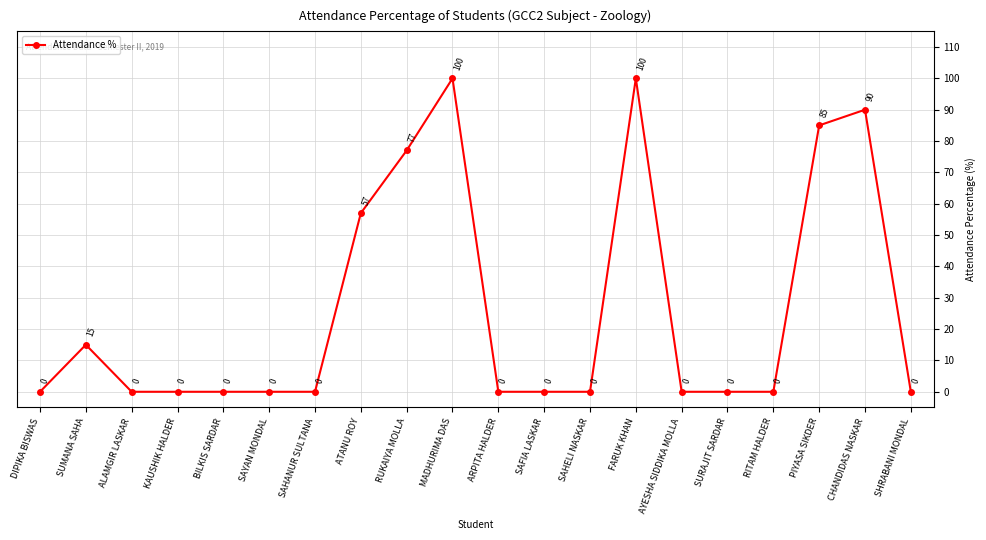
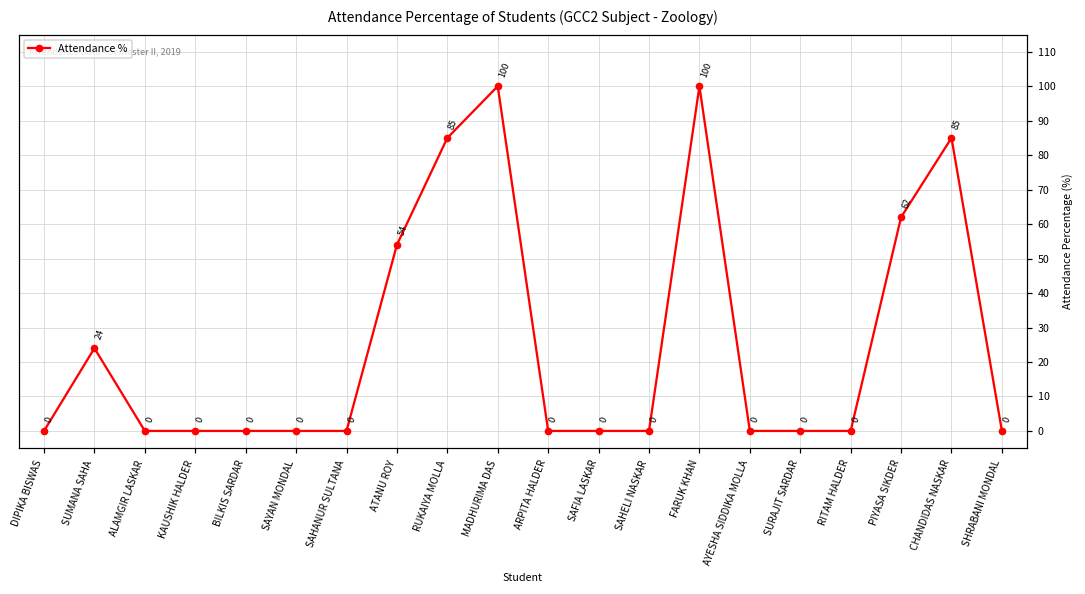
SUMANA SAHA: 15 -> 24
ATANU ROY: 57 -> 54
RUKAIYA MOLLA: 77 -> 85
PIYASA SIKDER: 85 -> 62
CHANDIDAS NASKAR: 90 -> 85
